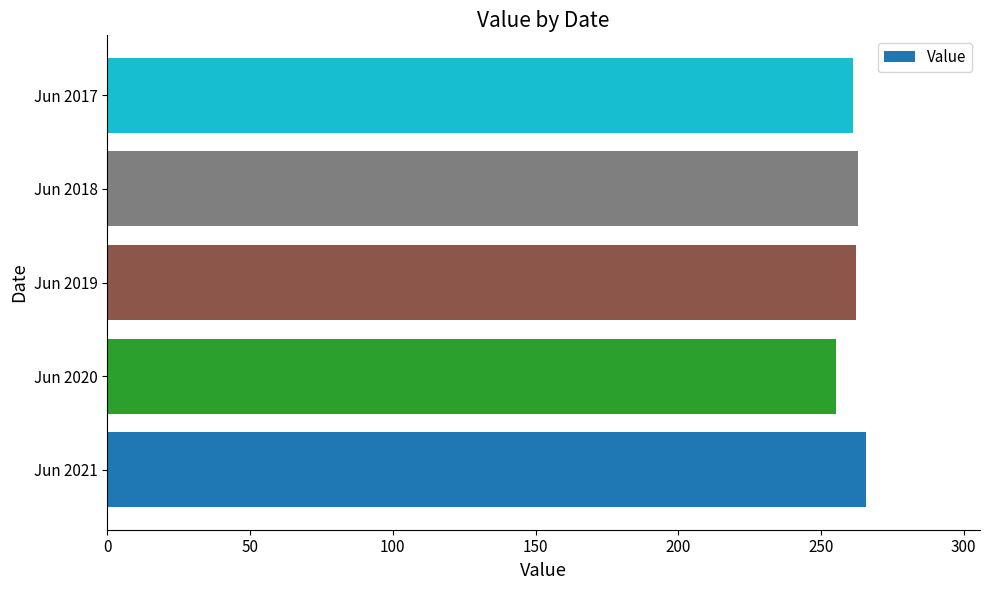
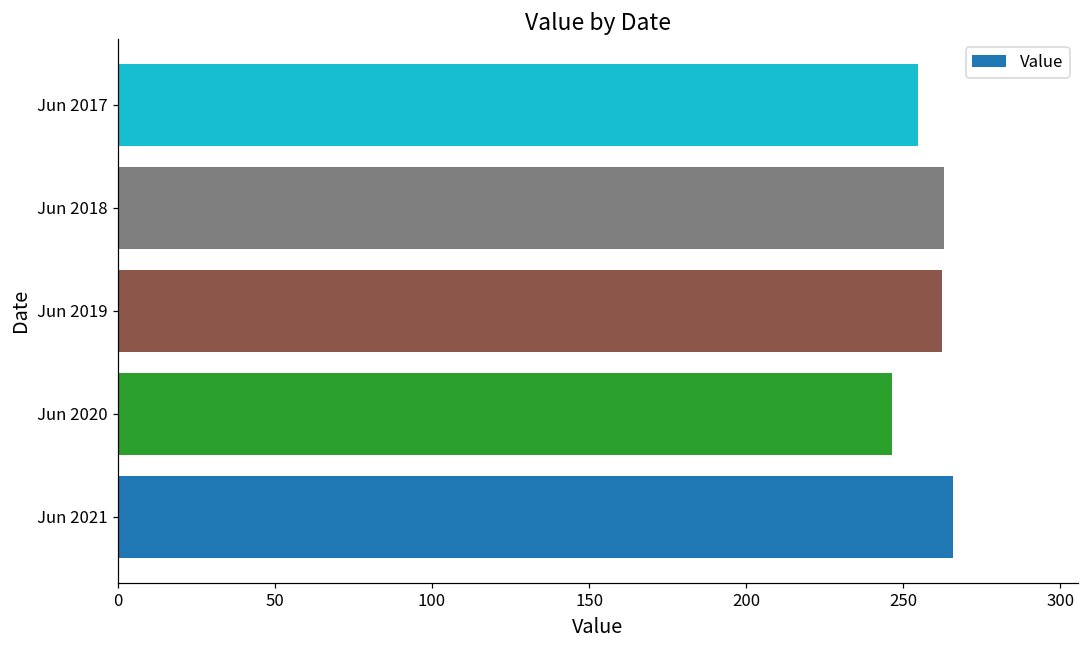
Jun 2017: 261 -> 255
Jun 2020: 255 -> 247
